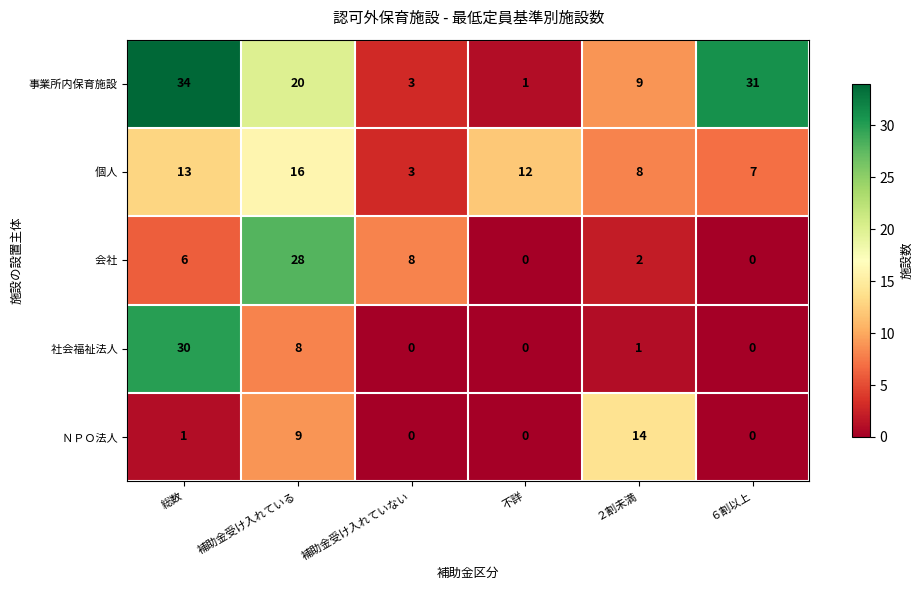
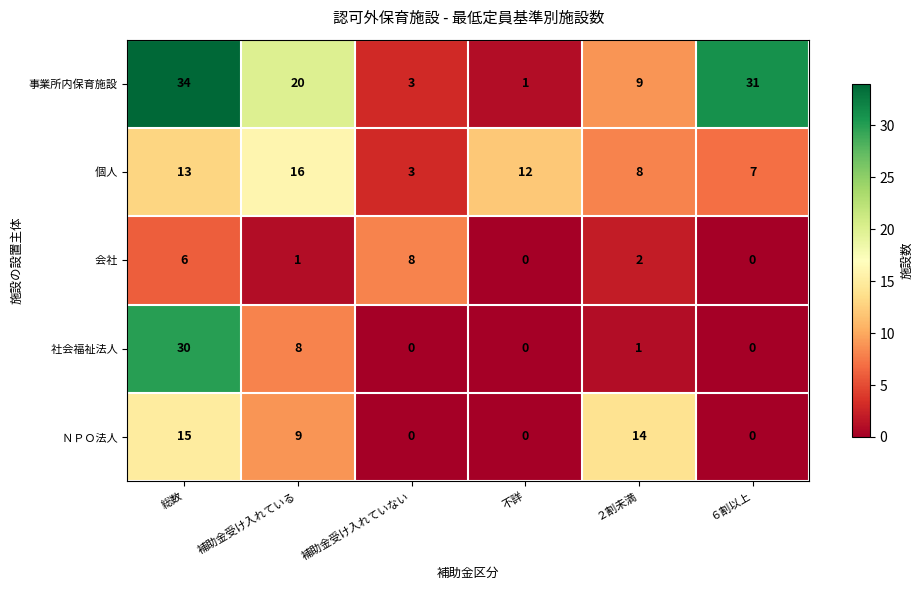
会社, 補助金受け入れている: 28 -> 1
ＮＰＯ法人, 総数: 1 -> 15
